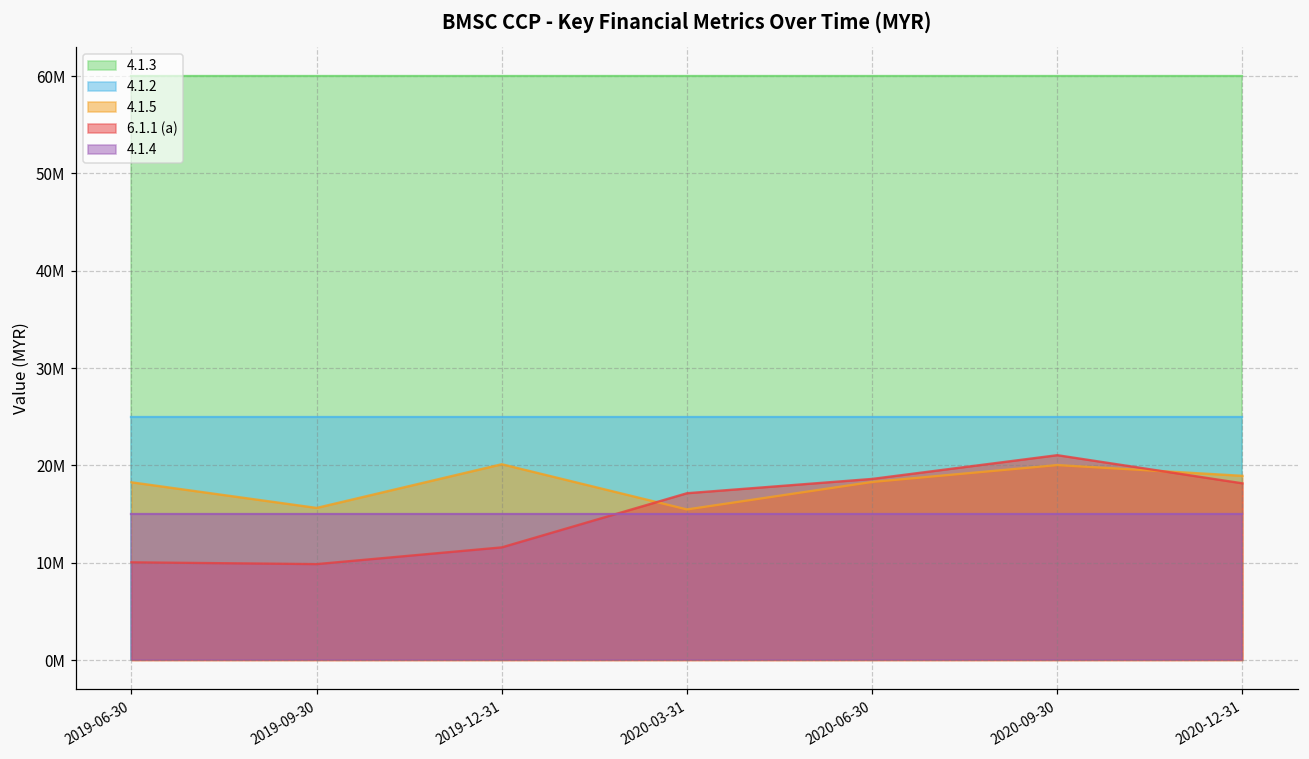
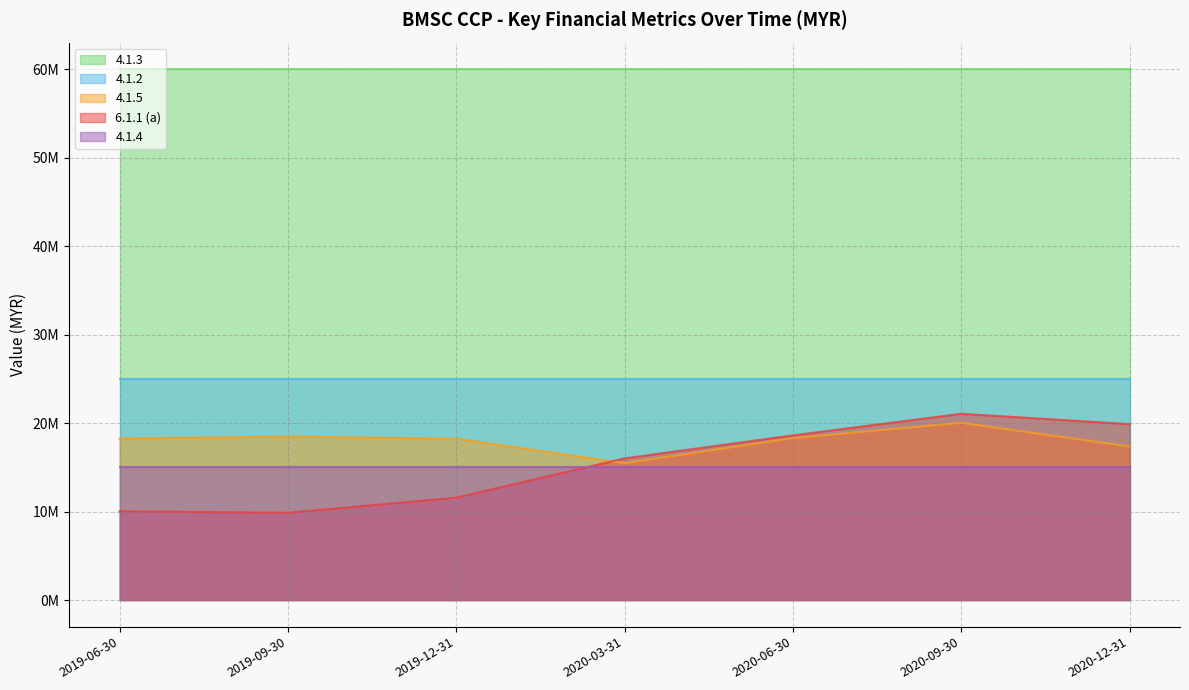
4.1.5, 2019-09-30: 16000000 -> 18000000
4.1.5, 2019-12-31: 20000000 -> 18000000
6.1.1 (a), 2020-03-31: 17000000 -> 16000000
4.1.5, 2020-12-31: 19000000 -> 17000000
6.1.1 (a), 2020-12-31: 18000000 -> 20000000
